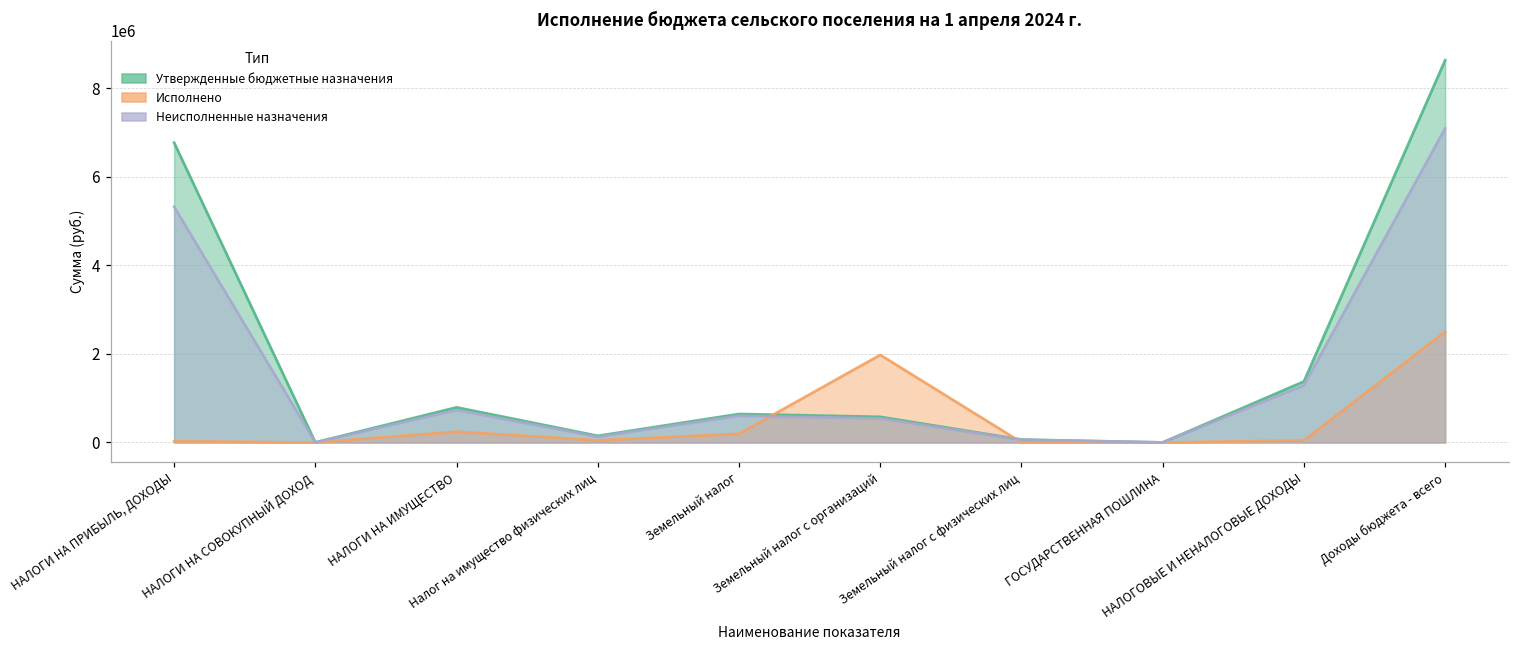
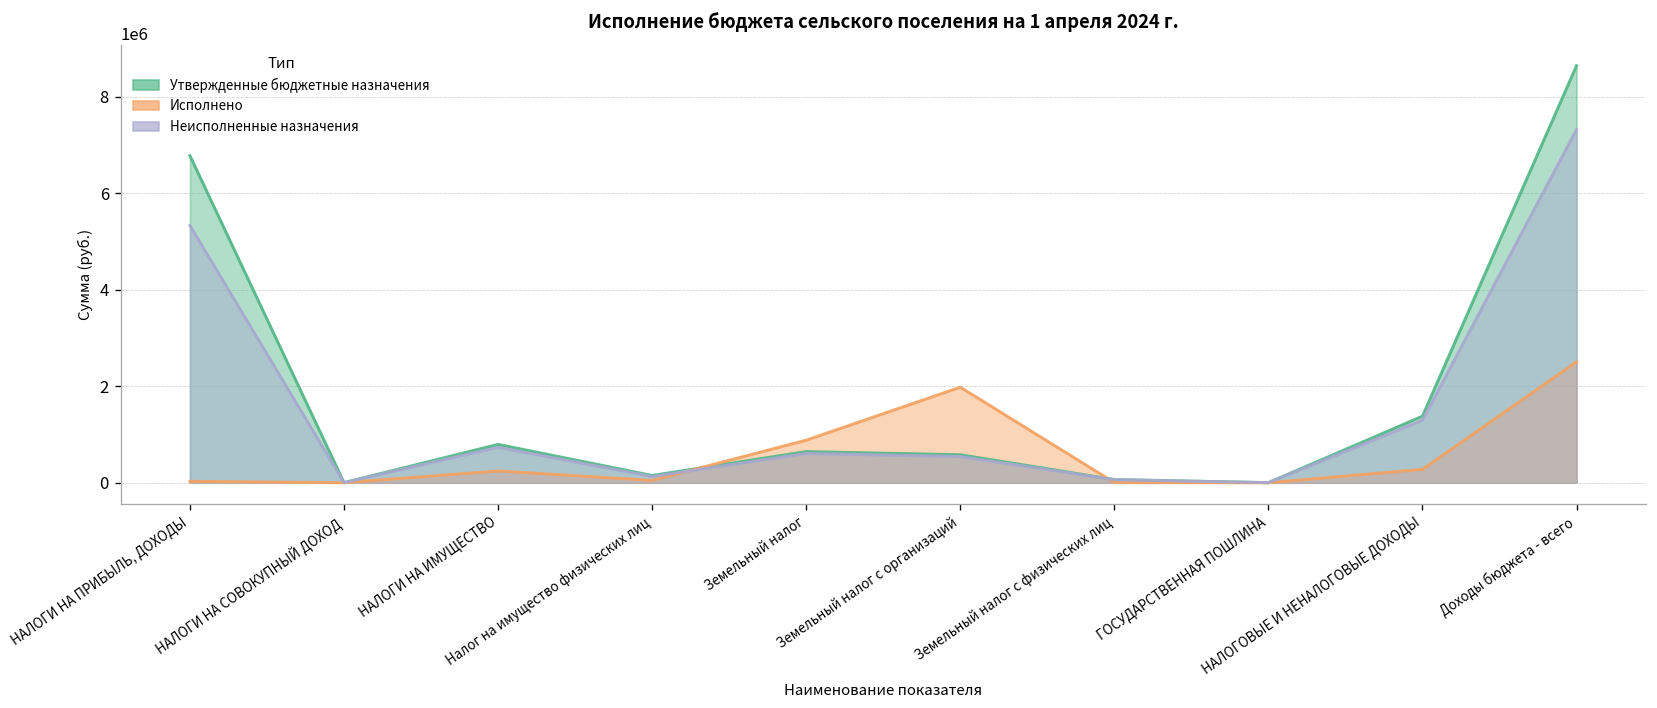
Исполнено, Земельный налог: 200000 -> 900000
Исполнено, НАЛОГОВЫЕ И НЕНАЛОГОВЫЕ ДОХОДЫ: 0 -> 300000
Неисполненные назначения, Доходы бюджета - всего: 7100000 -> 7300000
